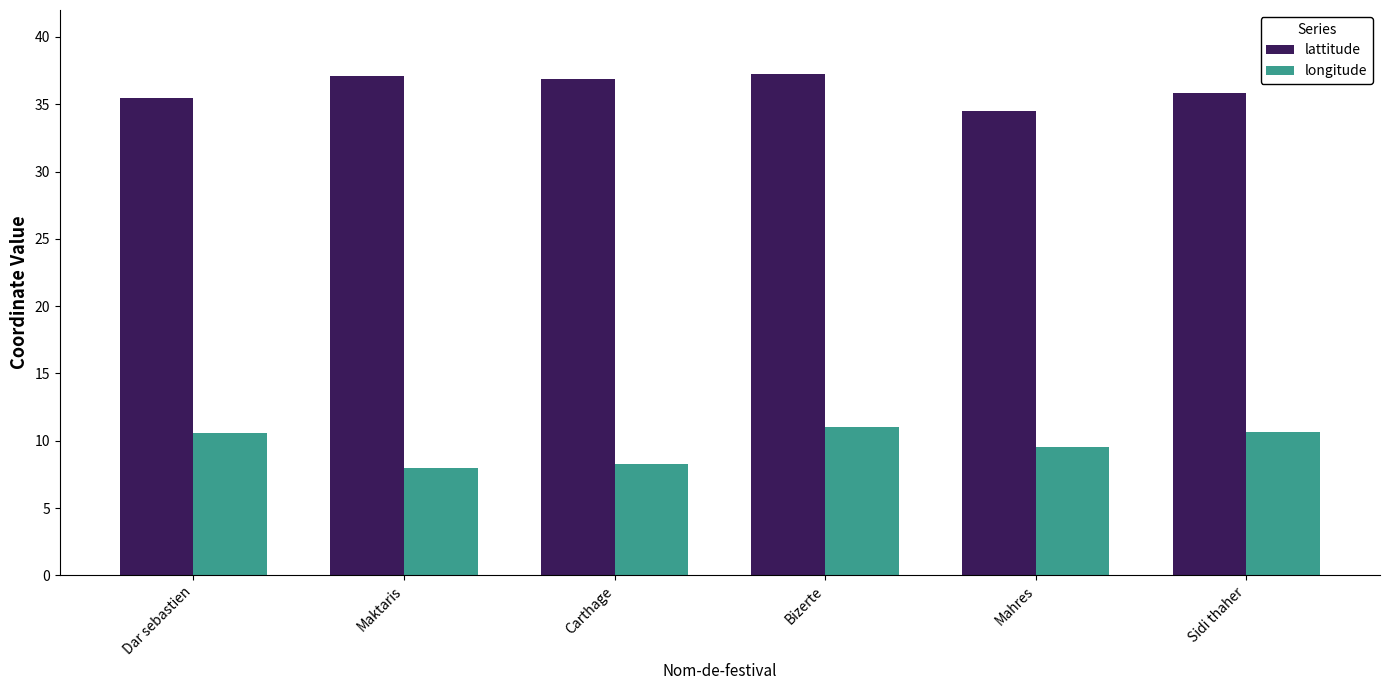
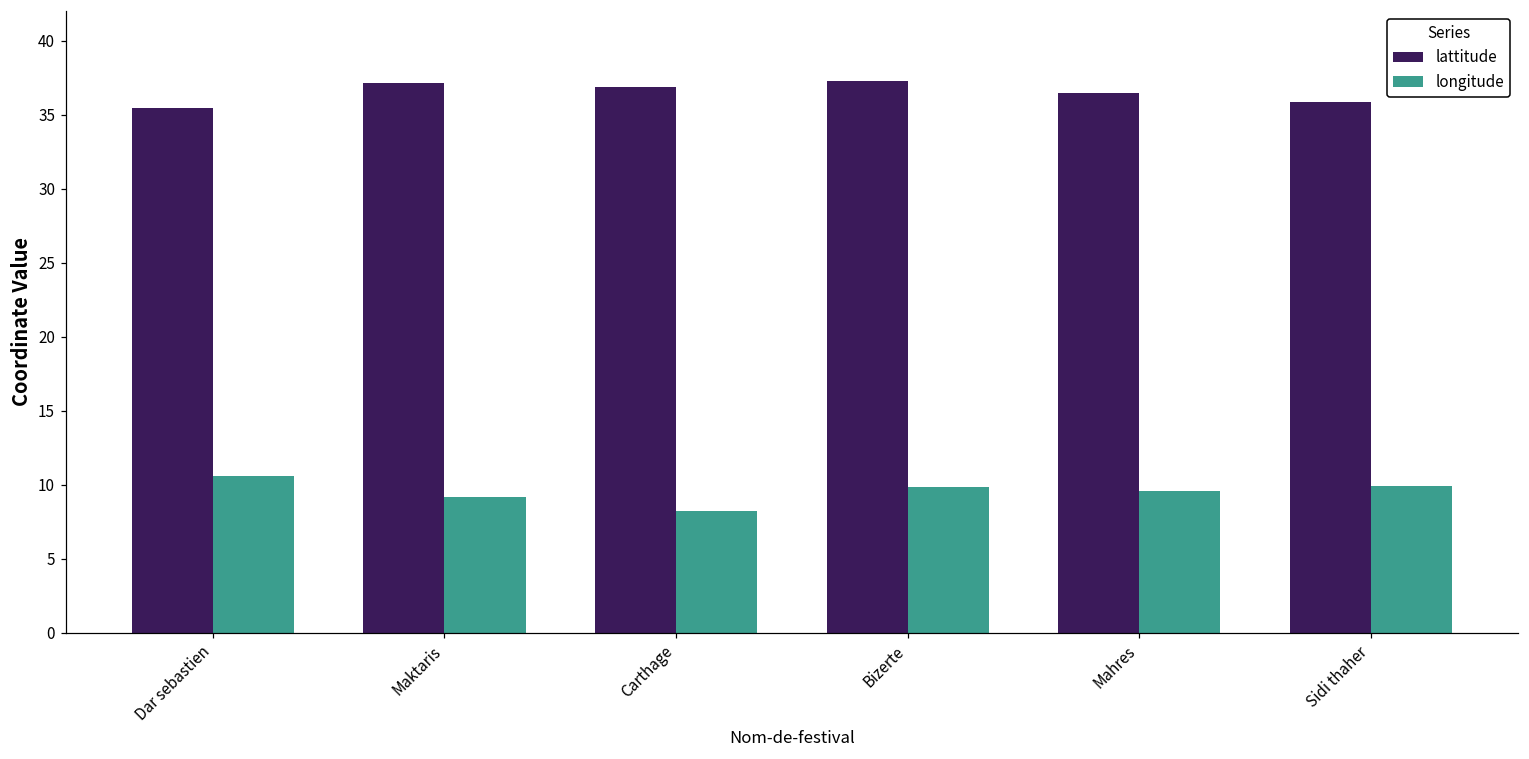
longitude, Maktaris: 8.0 -> 9.2
longitude, Bizerte: 11.0 -> 9.9
lattitude, Mahres: 34.5 -> 36.5
longitude, Sidi thaher: 10.6 -> 9.9
